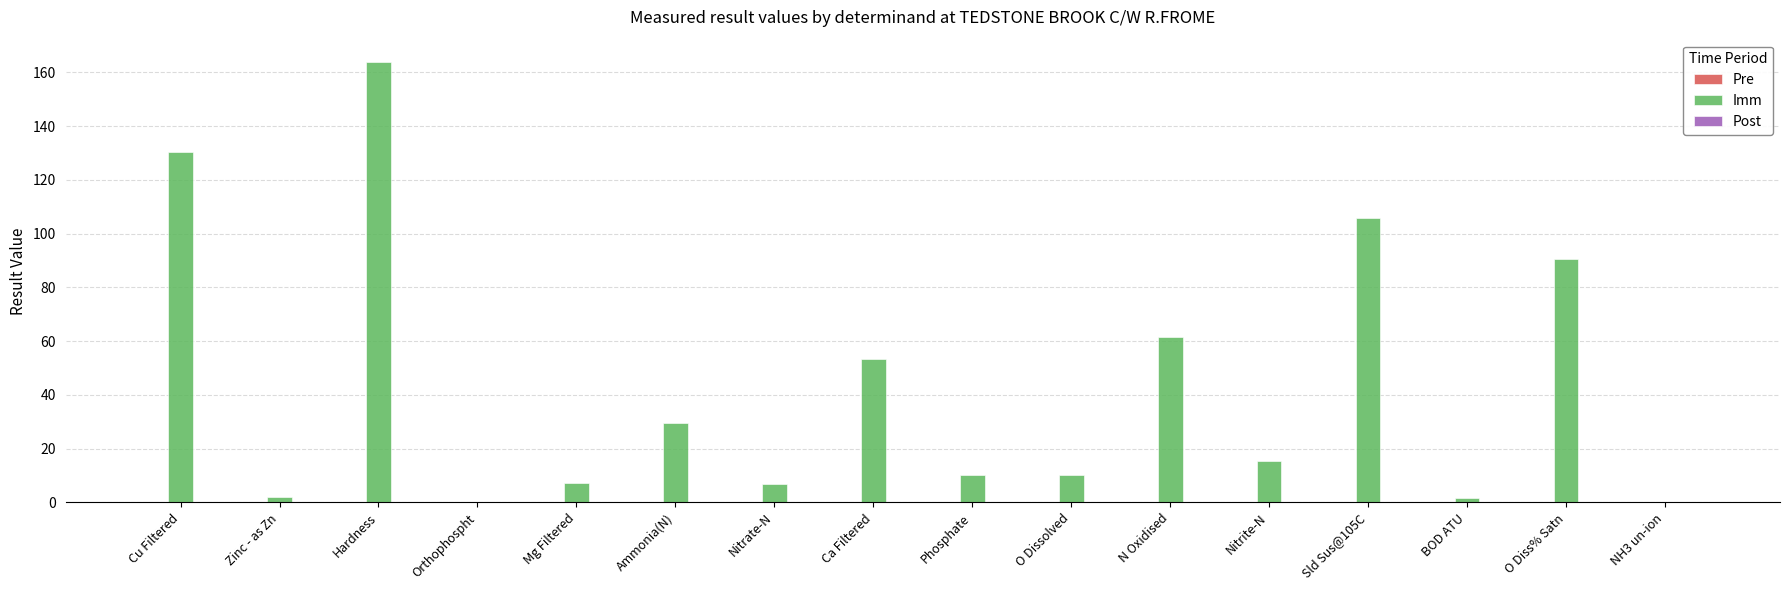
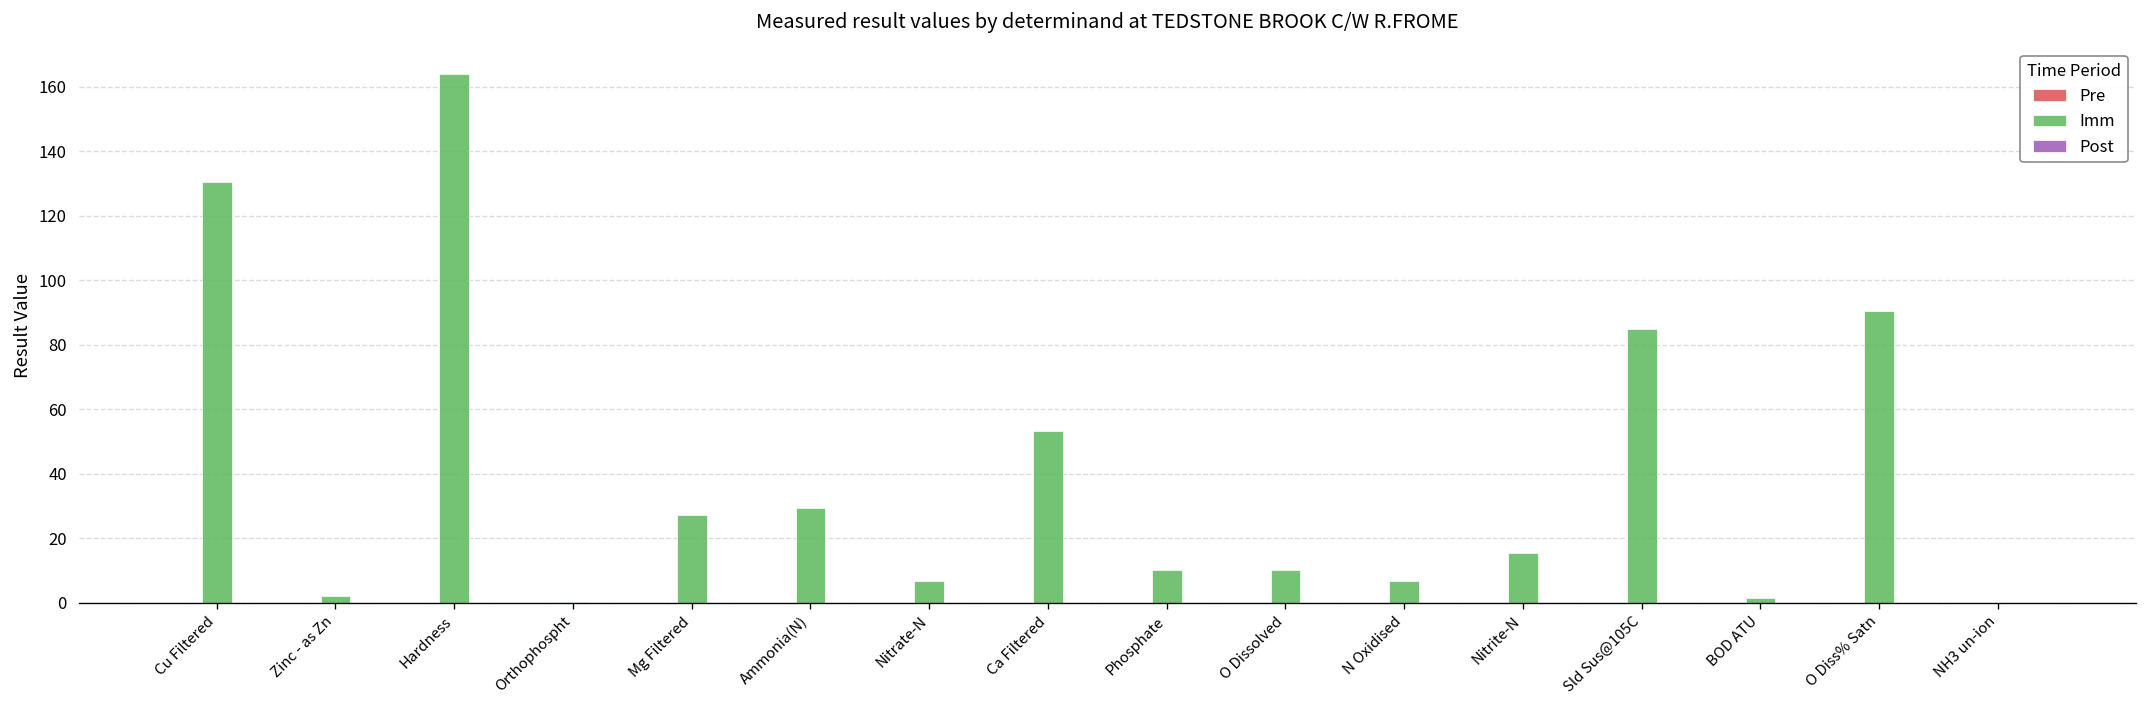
Imm, Mg Filtered: 7 -> 27
Imm, N Oxidised: 62 -> 7
Imm, Sld Sus@105C: 106 -> 85
